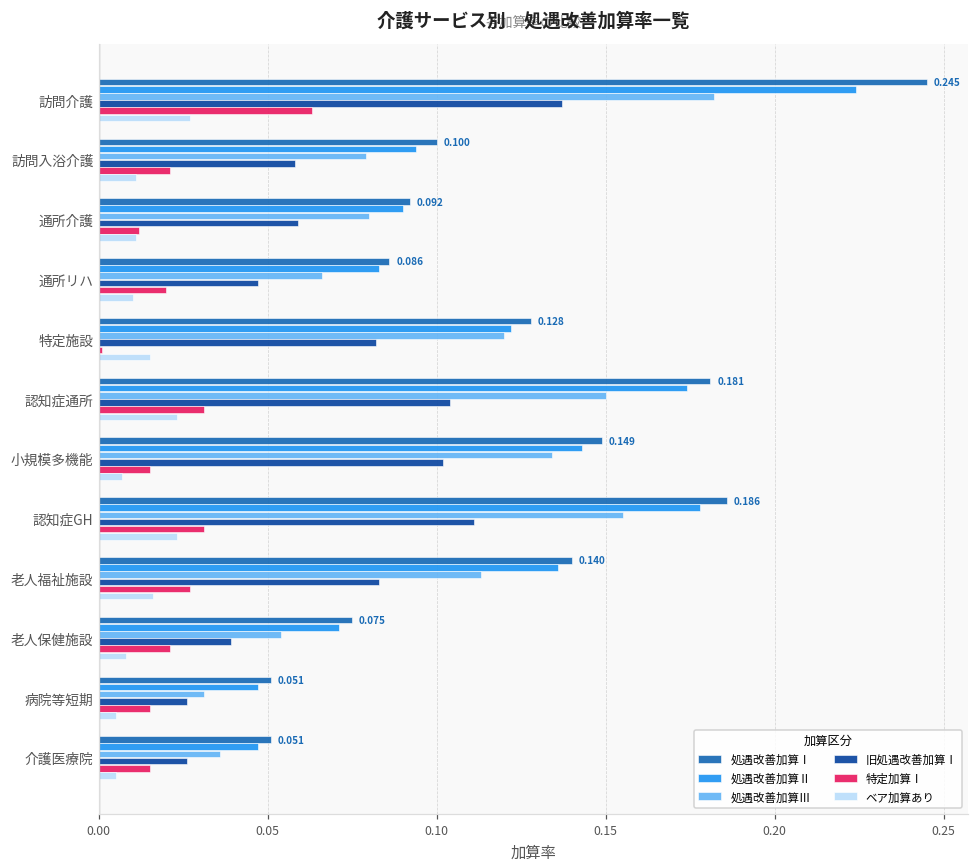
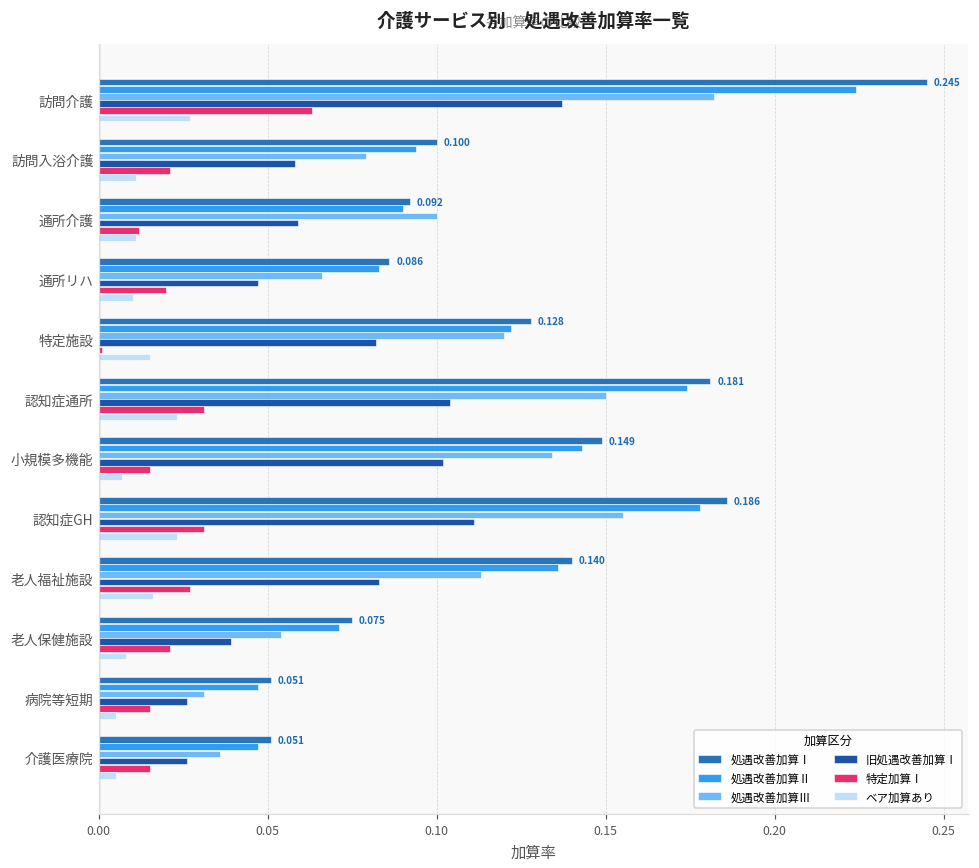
処遇改善加算Ⅲ, 通所介護: 0.08 -> 0.10
